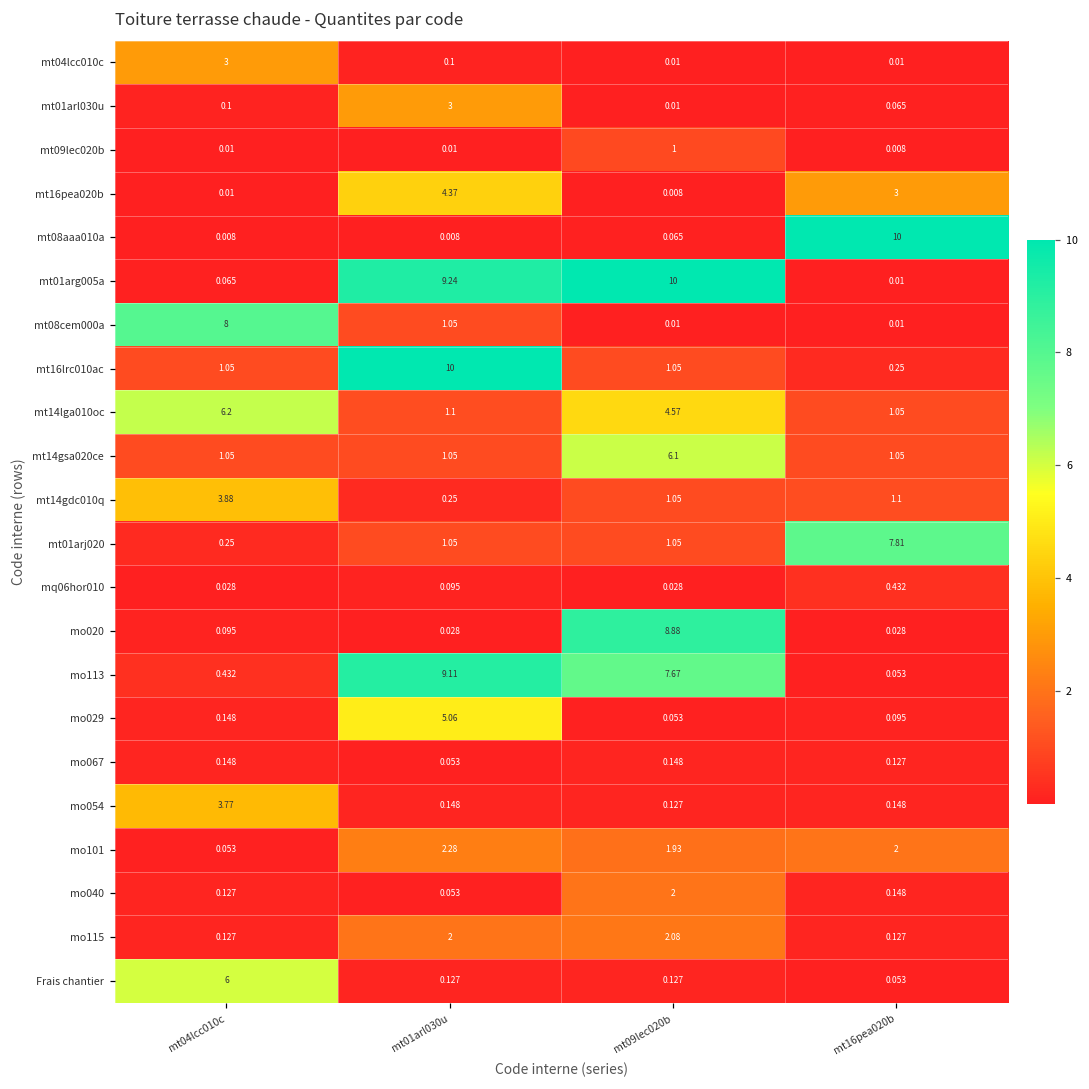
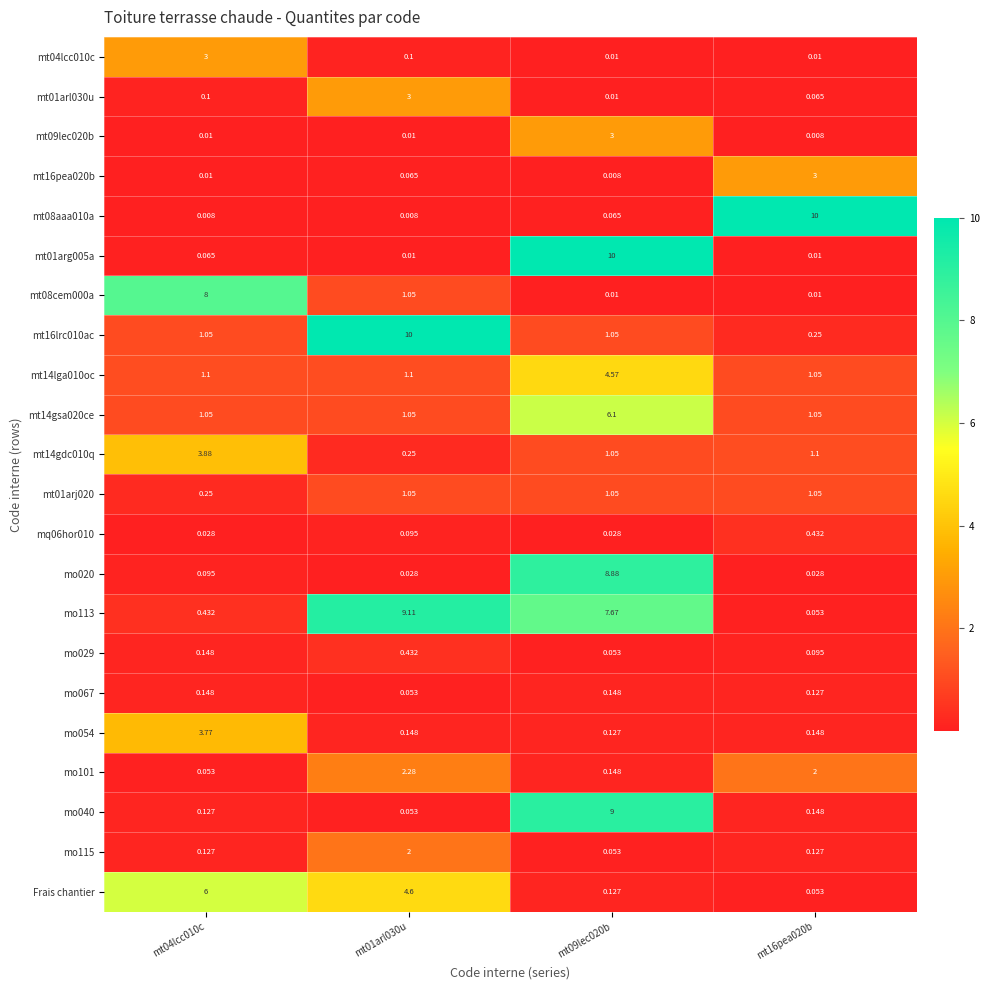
mt09lec020b, mt09lec020b: 1 -> 3
mt16pea020b, mt01arl030u: 4.37 -> 0.065
mt01arg005a, mt01arl030u: 9.24 -> 0.01
mt14lga010oc, mt04lcc010c: 6.2 -> 1.1
mt01arj020, mt16pea020b: 7.81 -> 1.05
mo029, mt01arl030u: 5.06 -> 0.432
mo101, mt09lec020b: 1.93 -> 0.148
mo040, mt09lec020b: 2 -> 9
mo115, mt09lec020b: 2.08 -> 0.053
Frais chantier, mt01arl030u: 0.127 -> 4.6
